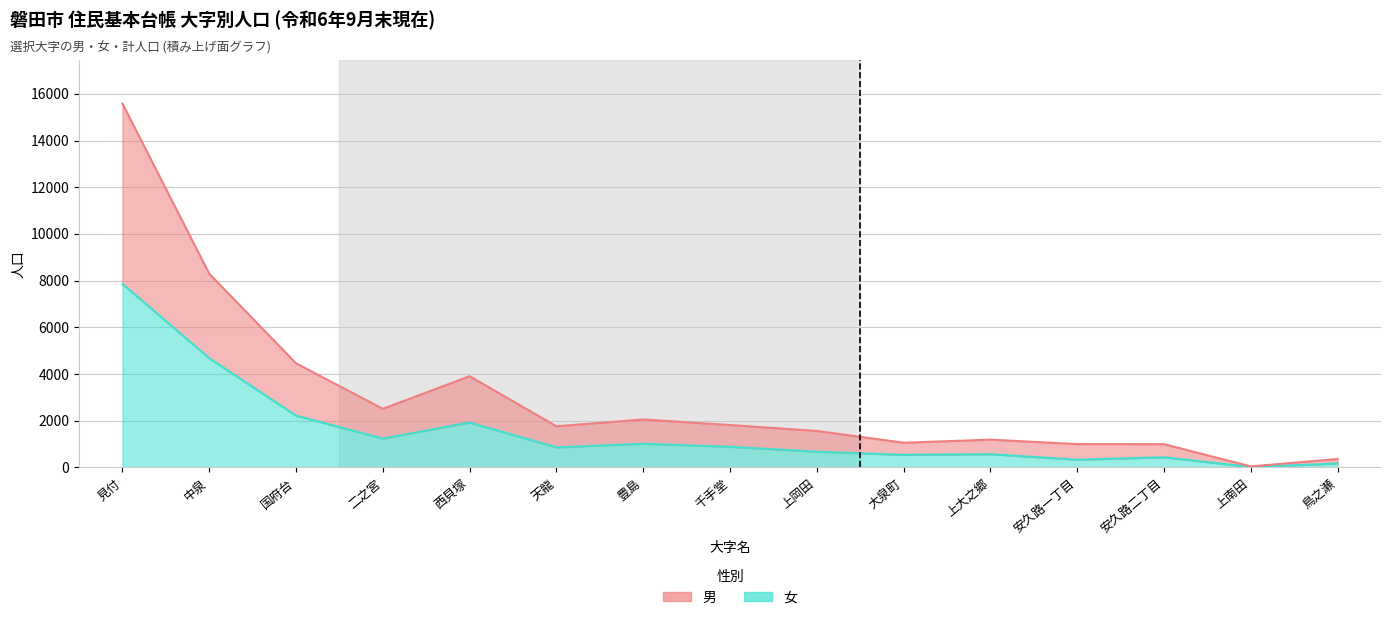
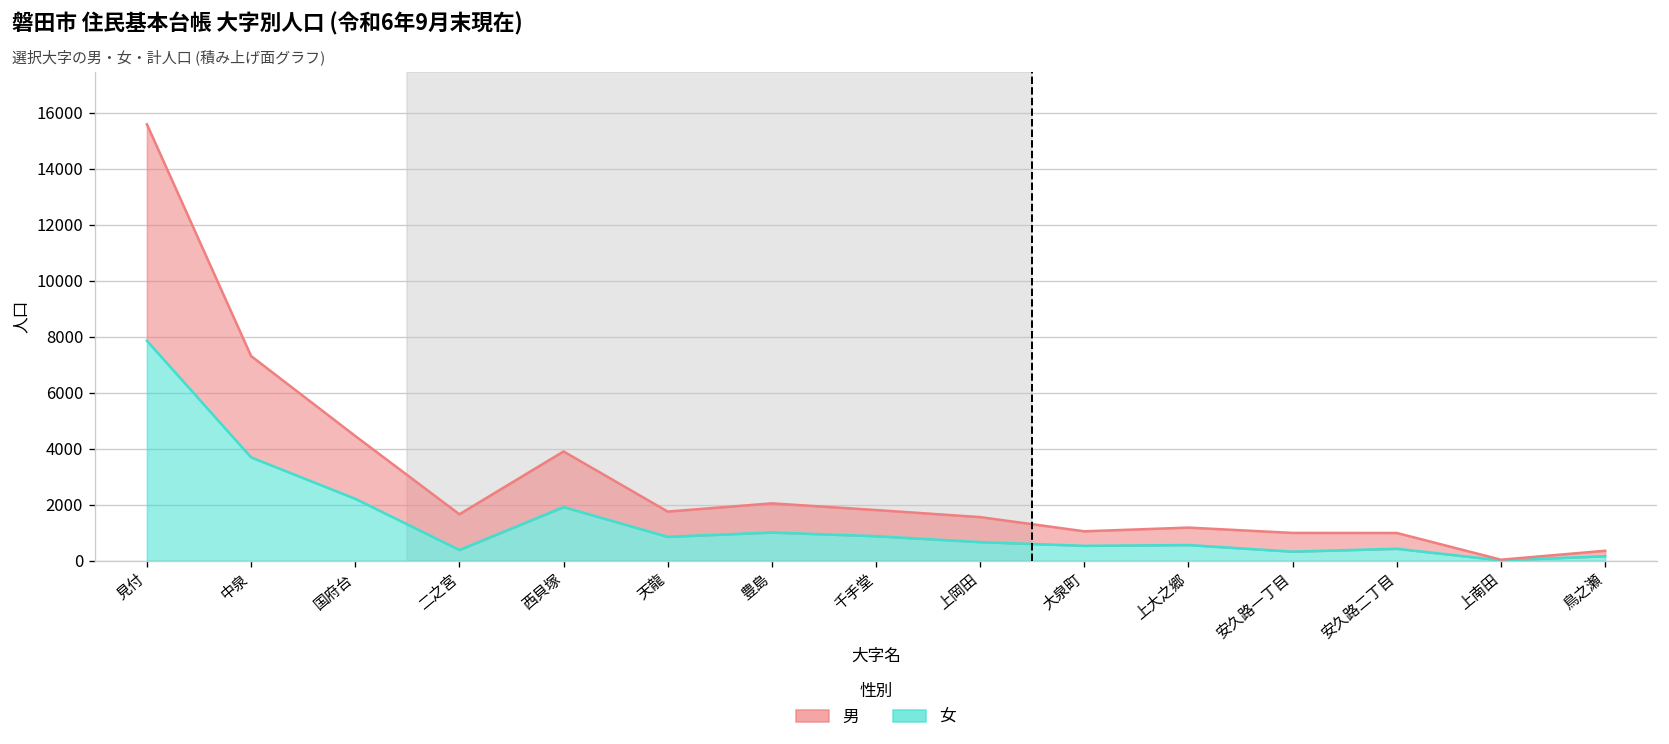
女, 中泉: 4700 -> 3700
女, 二之宮: 1200 -> 400
